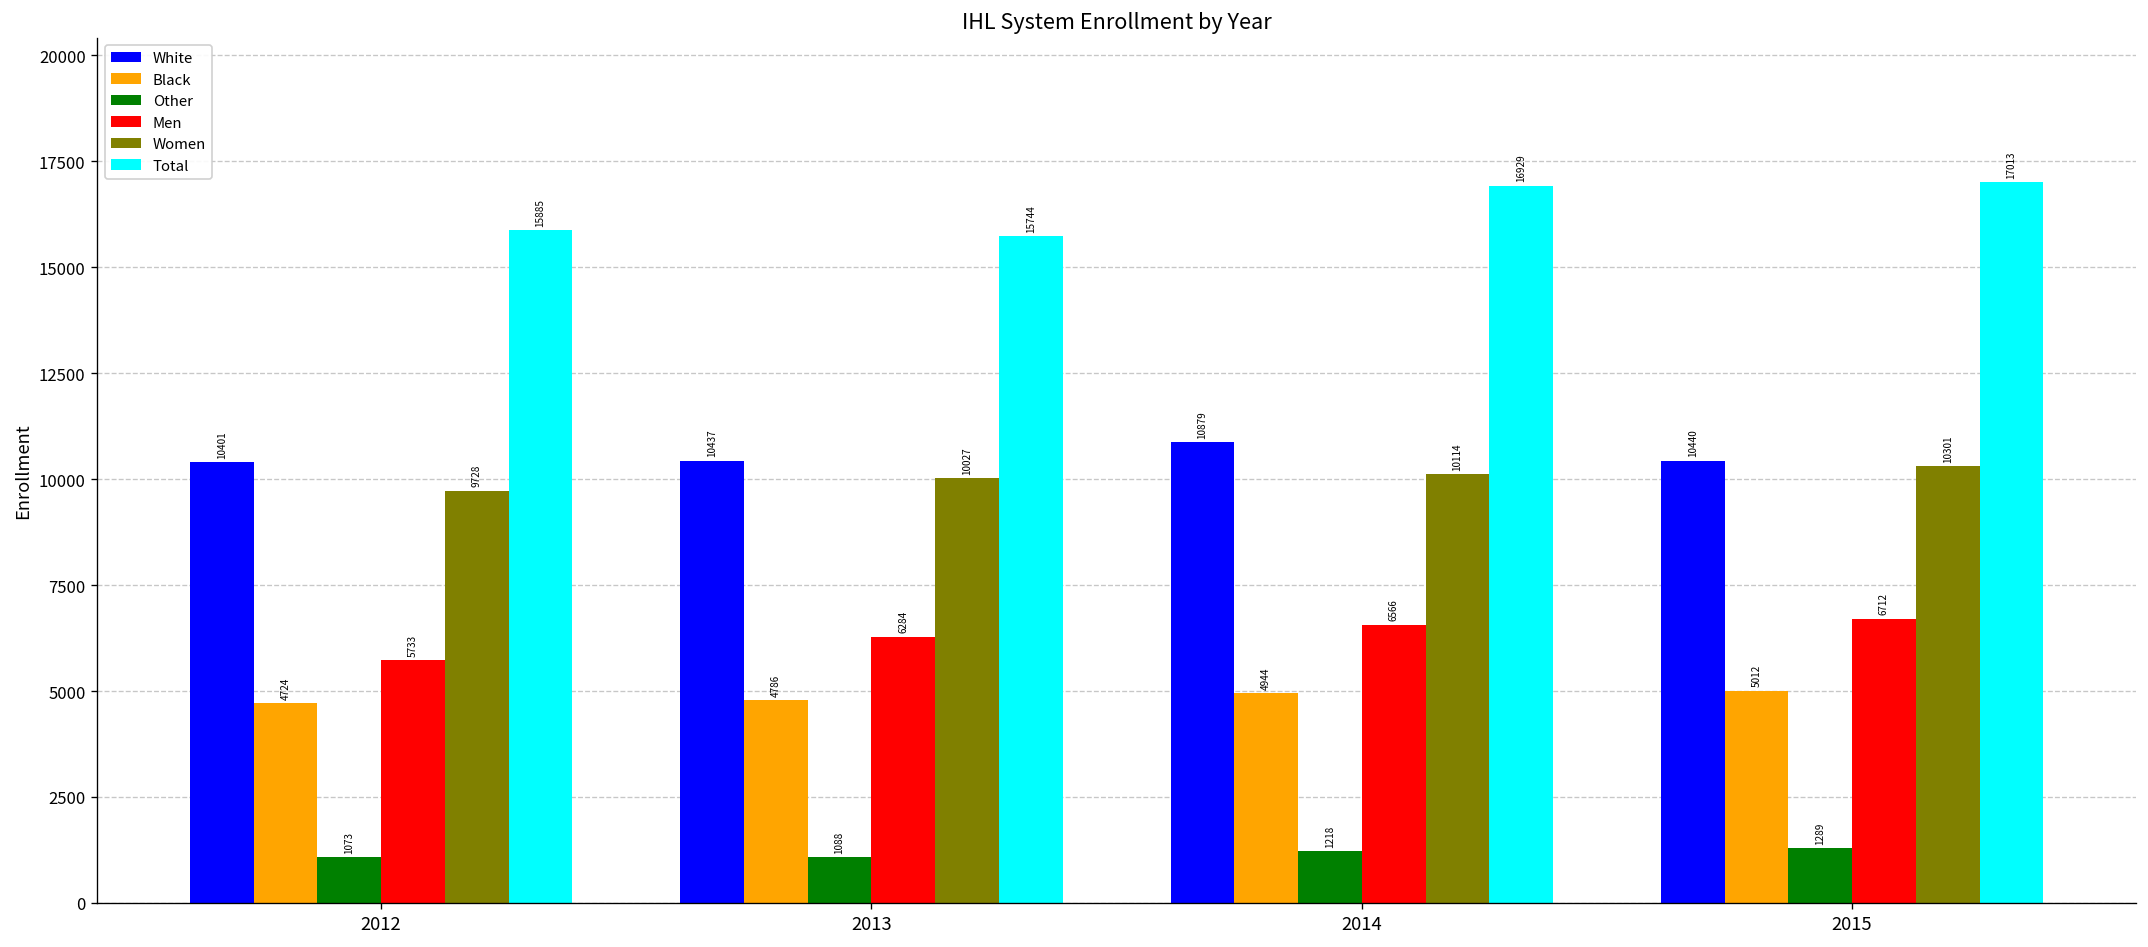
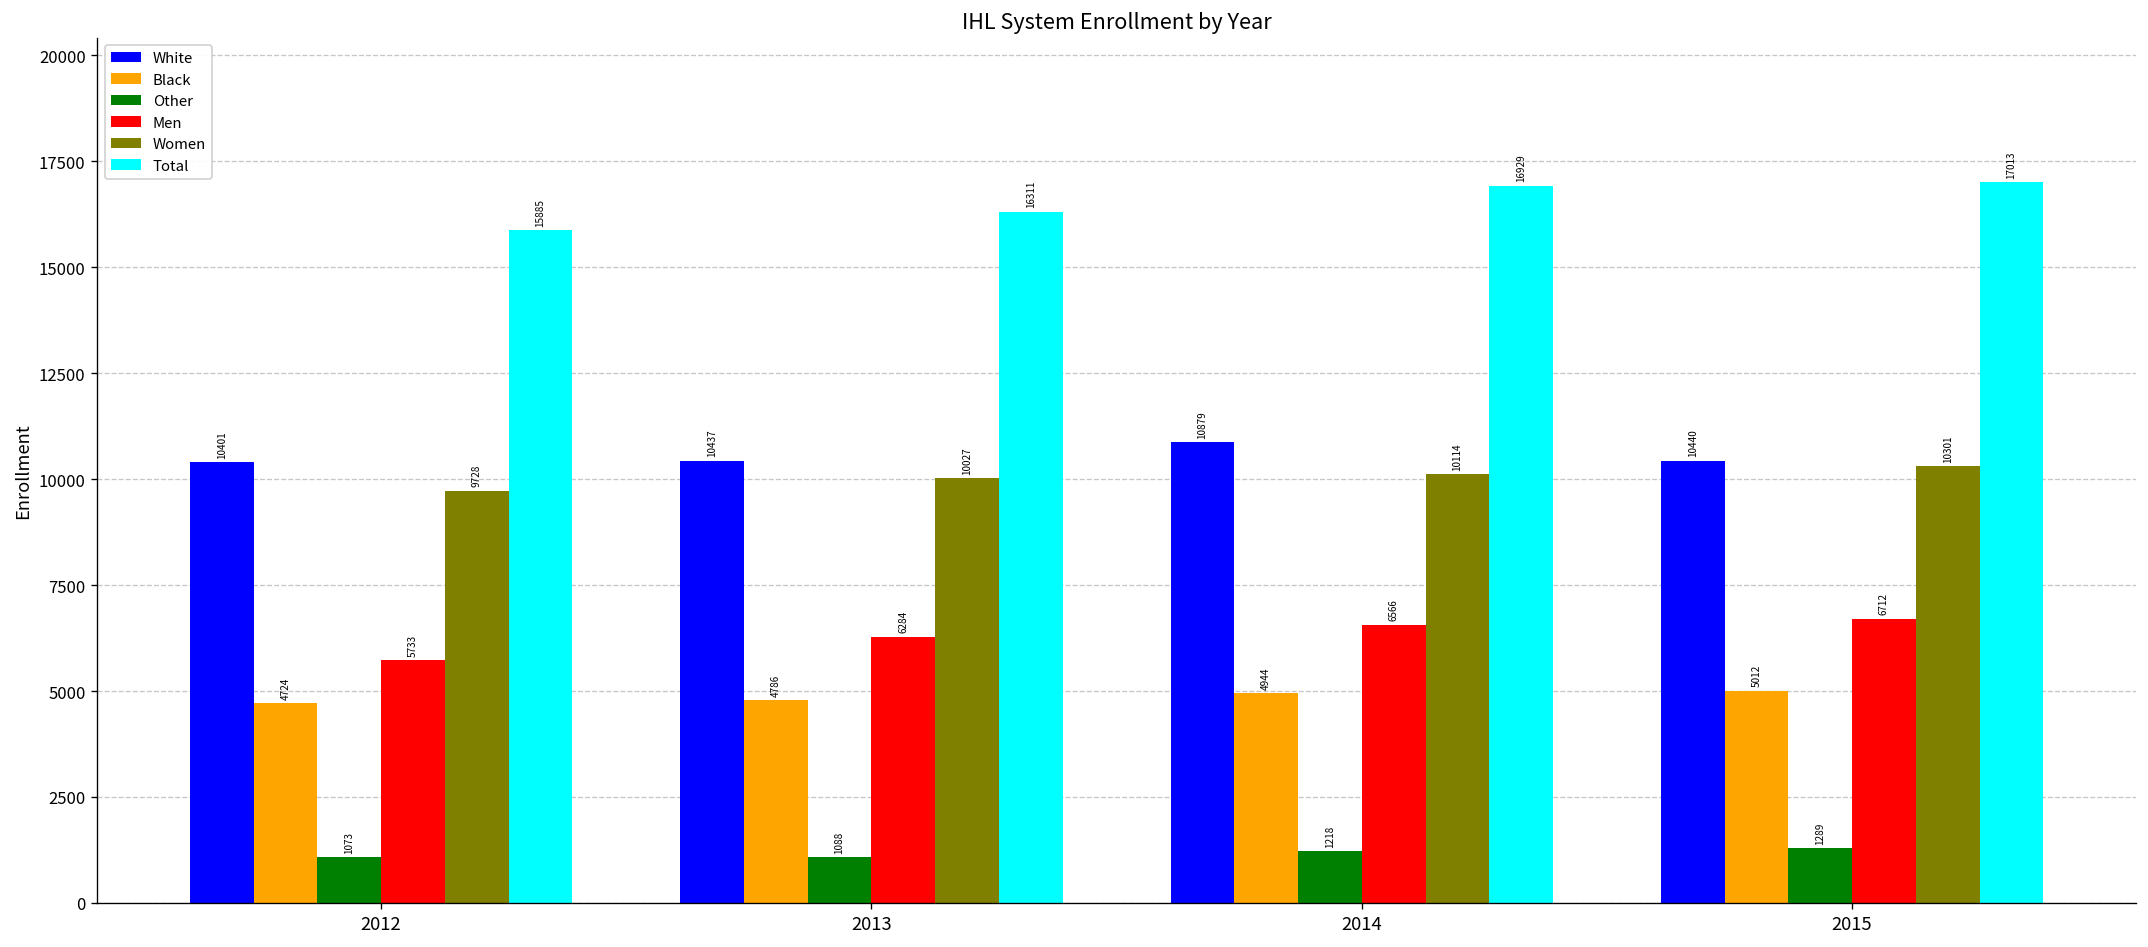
Total, 2013: 15744 -> 16311
